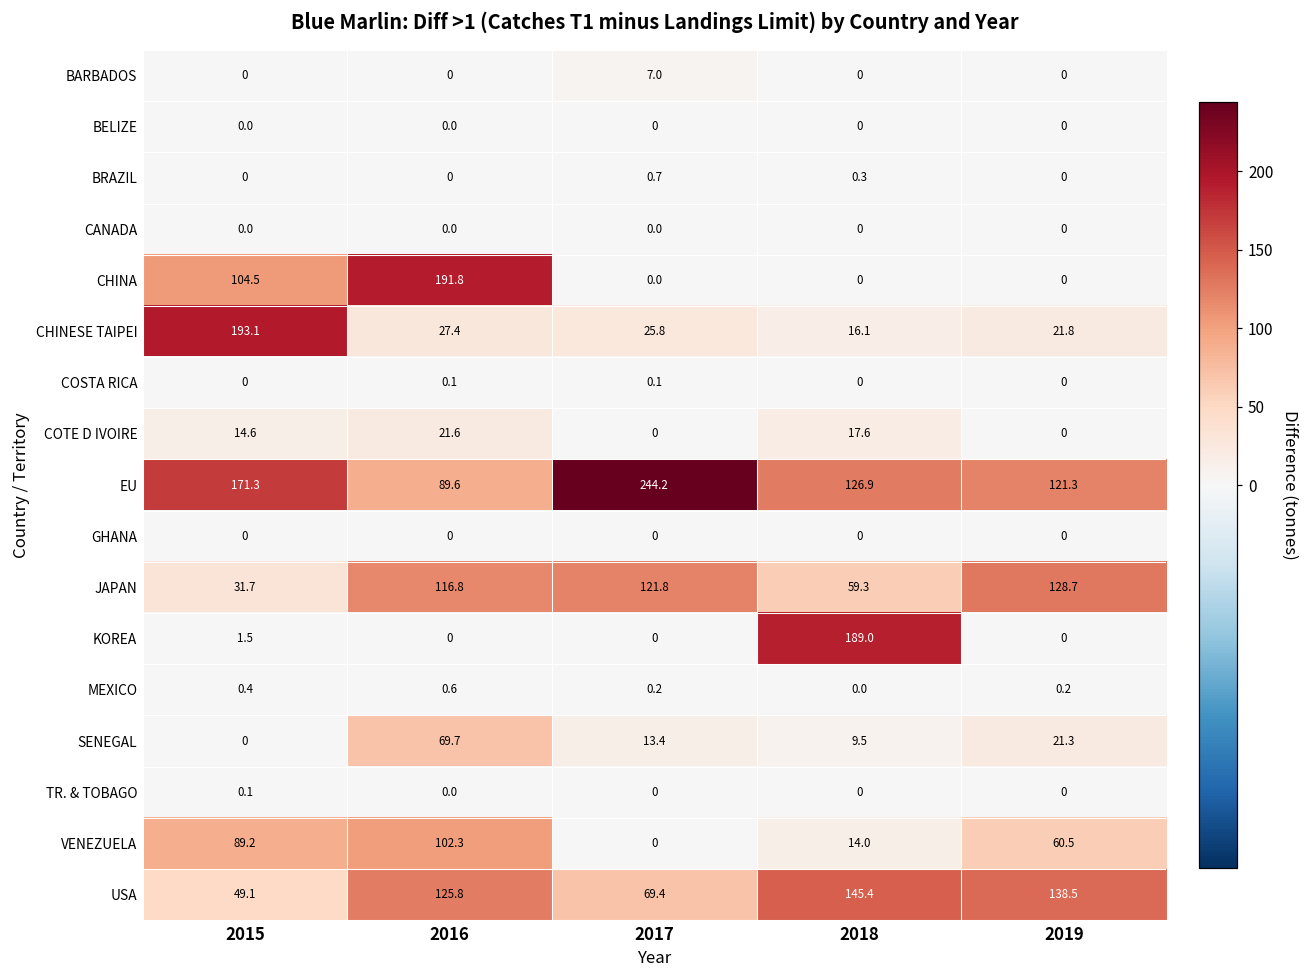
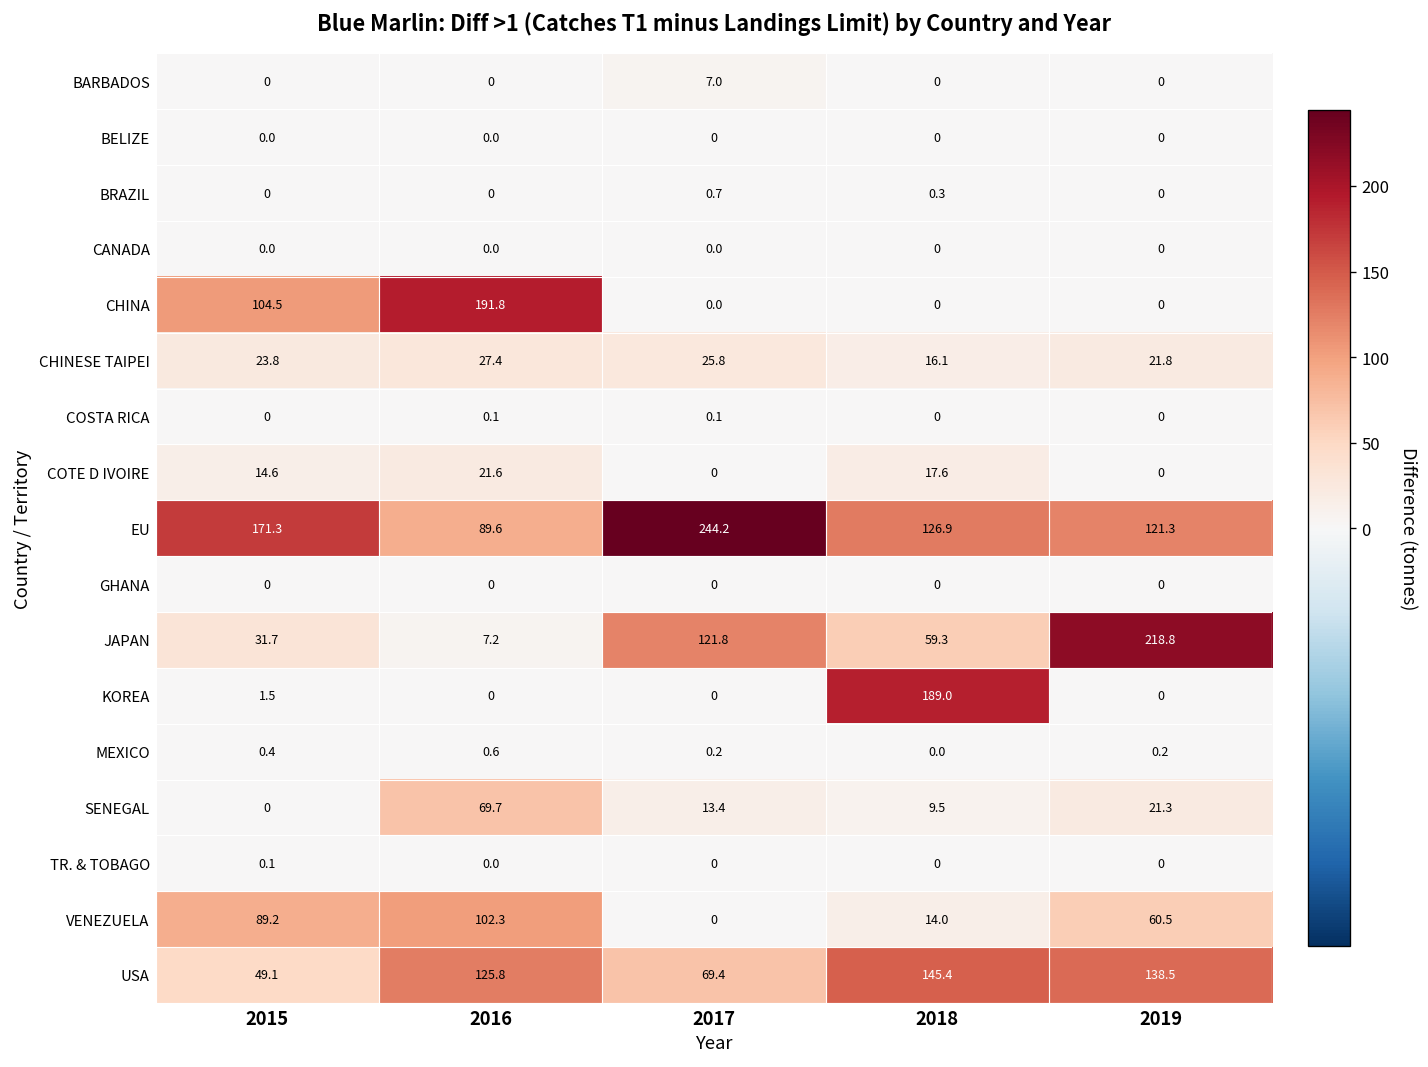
CHINESE TAIPEI, 2015: 193.1 -> 23.8
JAPAN, 2016: 116.8 -> 7.2
JAPAN, 2019: 128.7 -> 218.8
